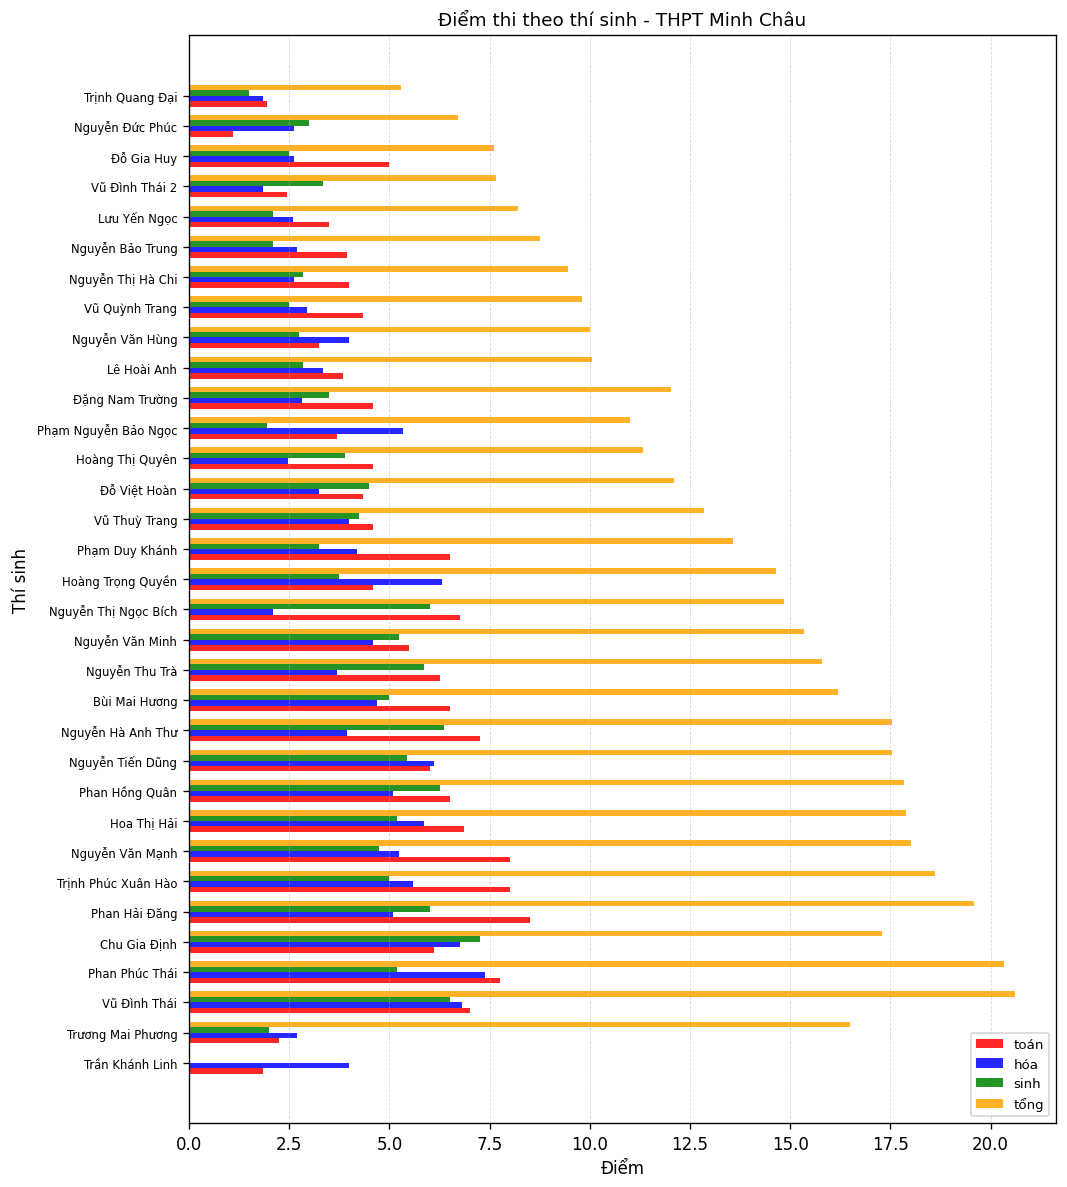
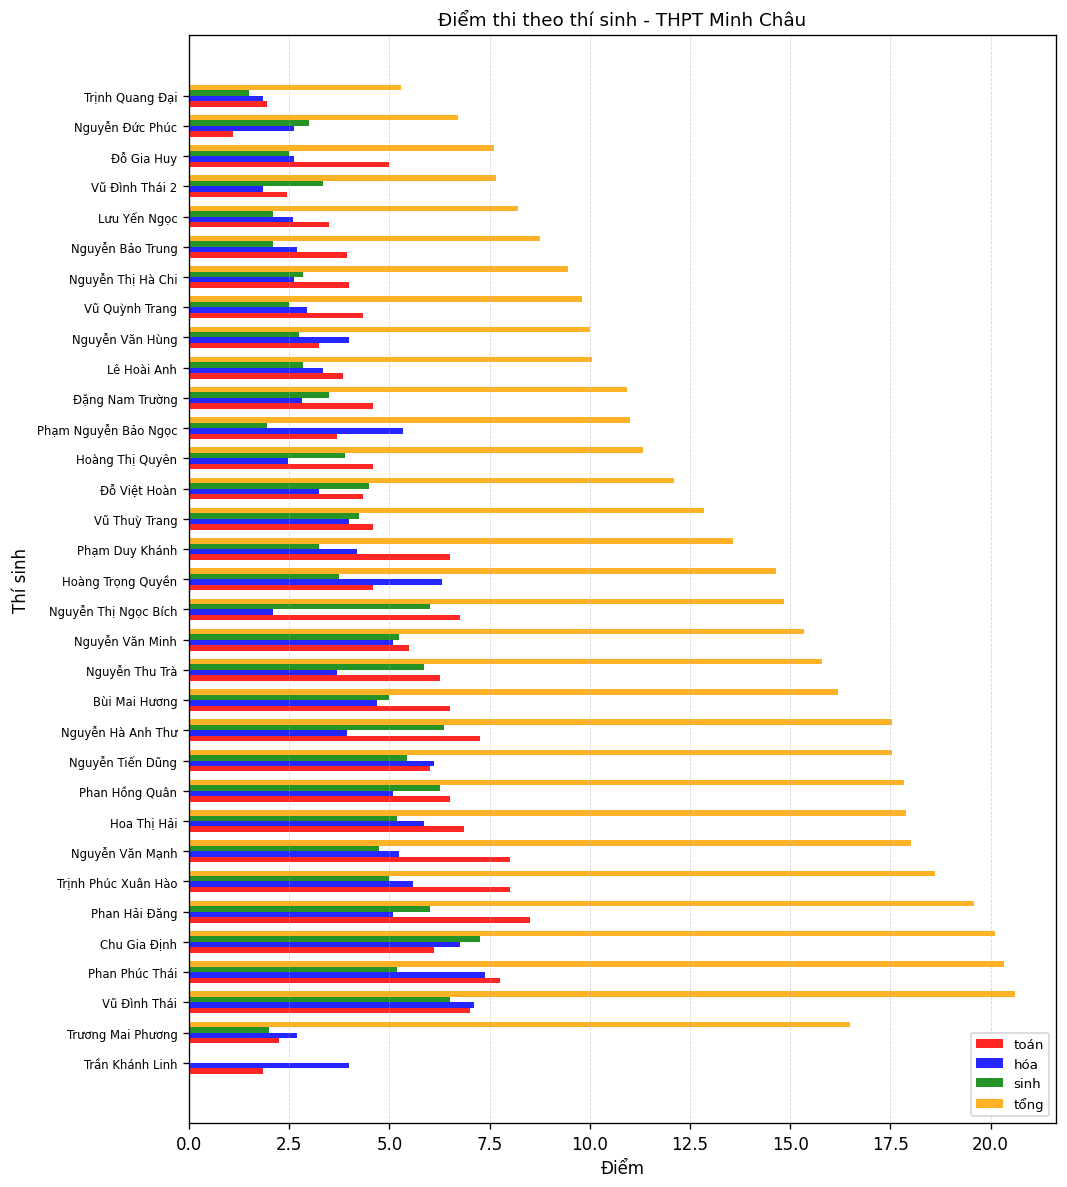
tổng, Đặng Nam Trường: 12.0 -> 10.9
hóa, Nguyễn Văn Minh: 4.6 -> 5.1
tổng, Chu Gia Định: 17.3 -> 20.1
hóa, Vũ Đình Thái: 6.8 -> 7.1
